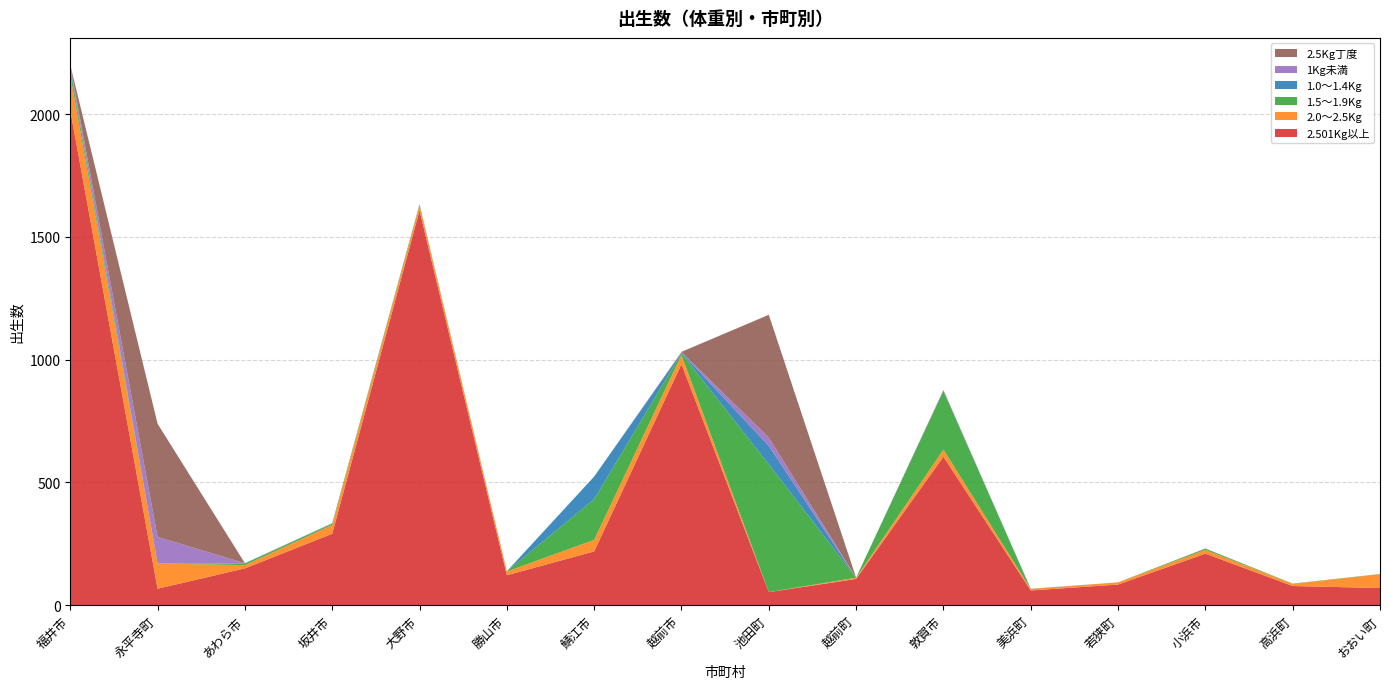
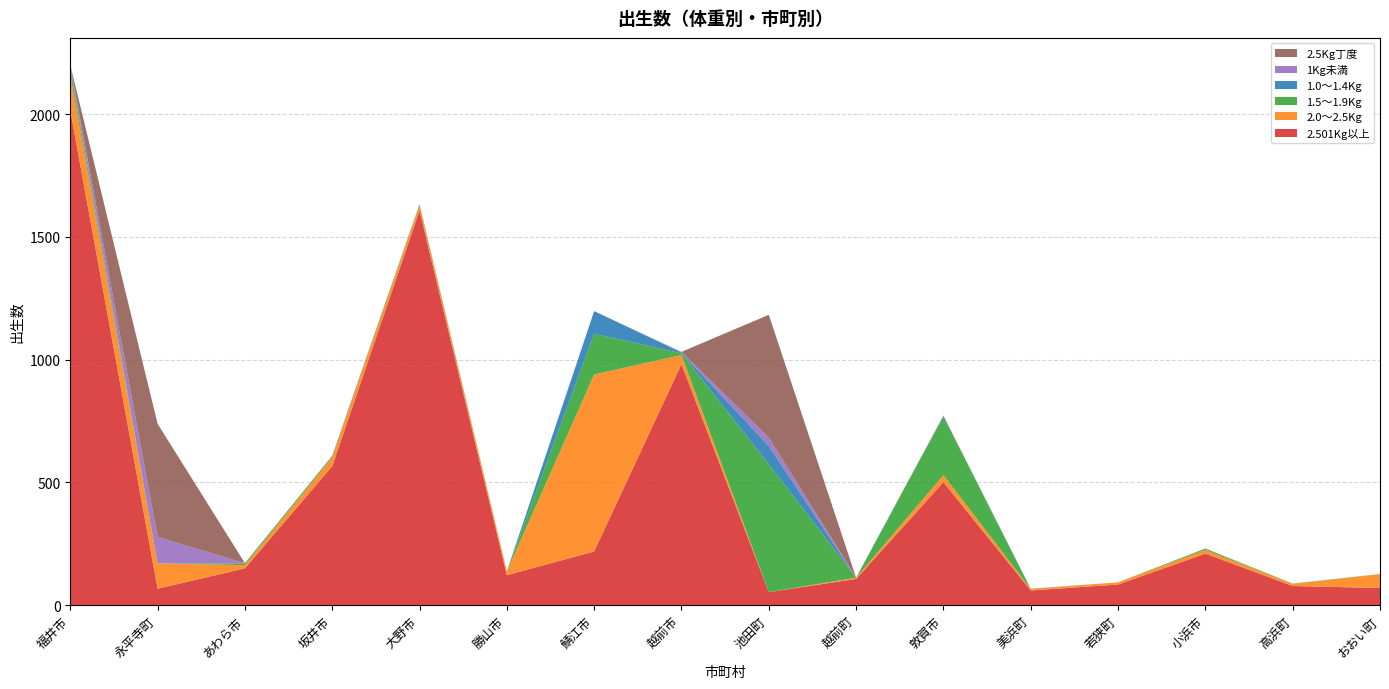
2.501Kg以上, 坂井市: 290 -> 570
2.0～2.5Kg, 鯖江市: 50 -> 720
2.501Kg以上, 敦賀市: 610 -> 500
